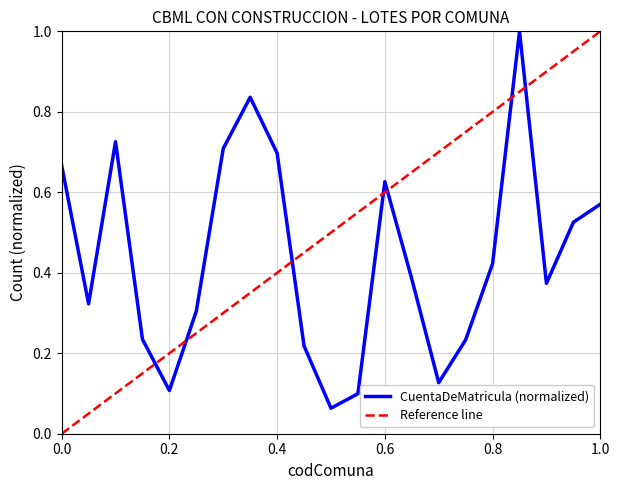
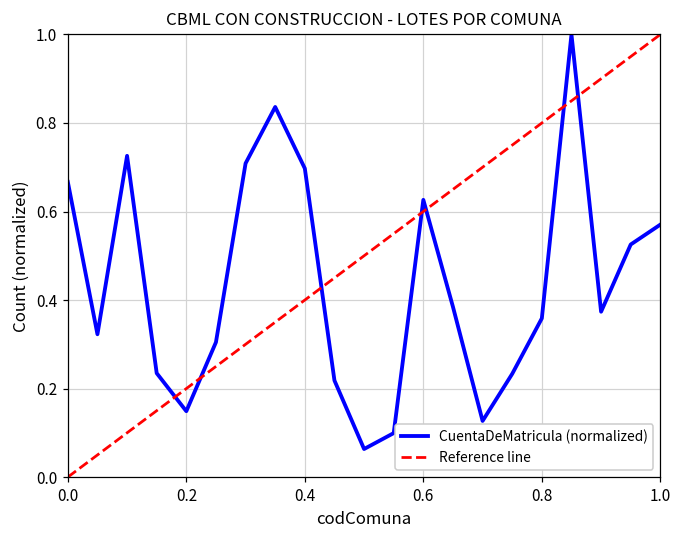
CuentaDeMatricula (normalized), 0.2: 0.11 -> 0.15
CuentaDeMatricula (normalized), 0.8: 0.42 -> 0.36
